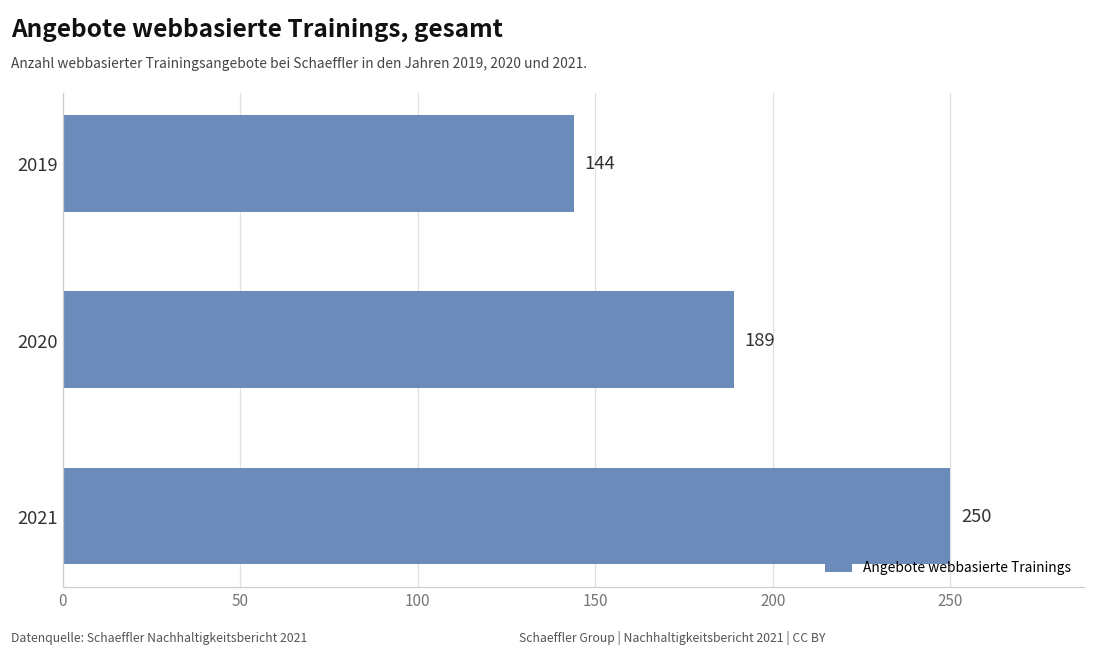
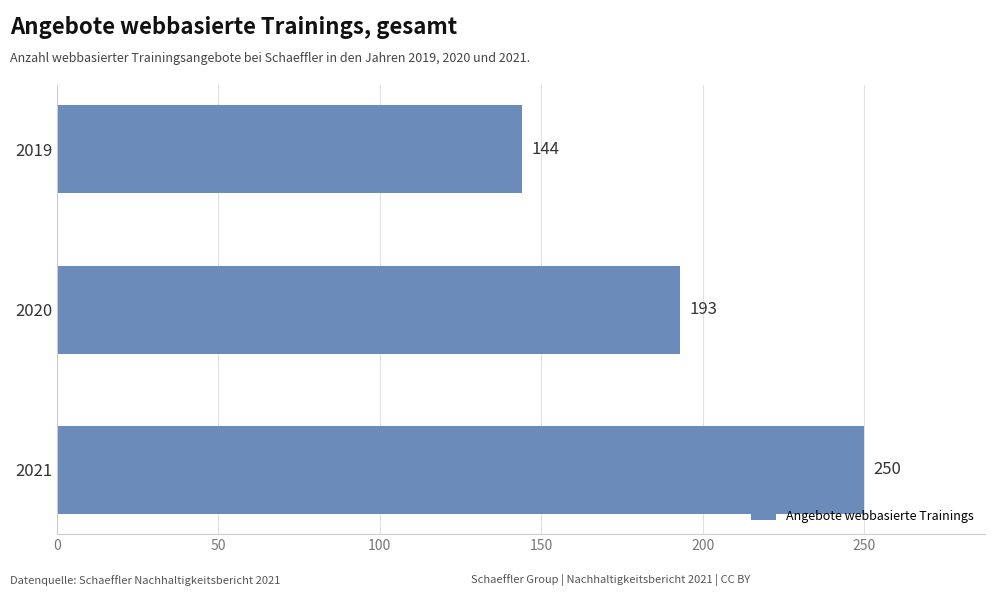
2020: 189 -> 193
